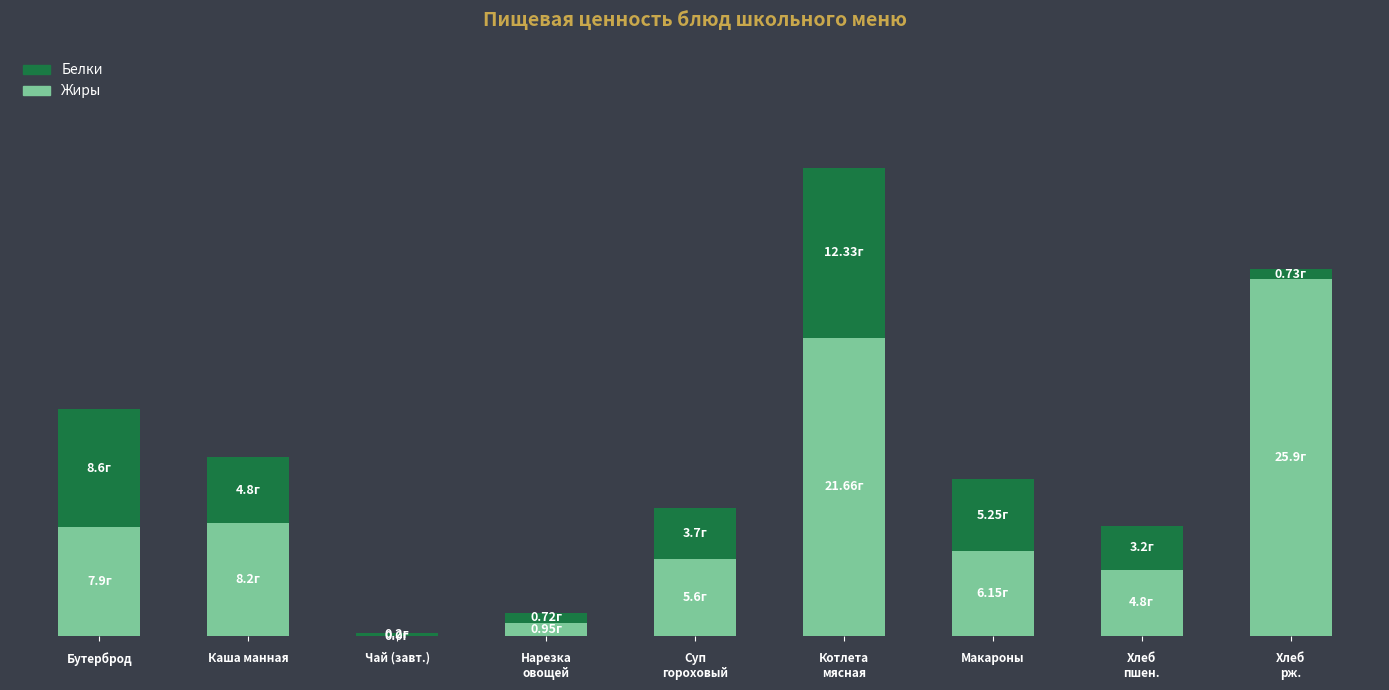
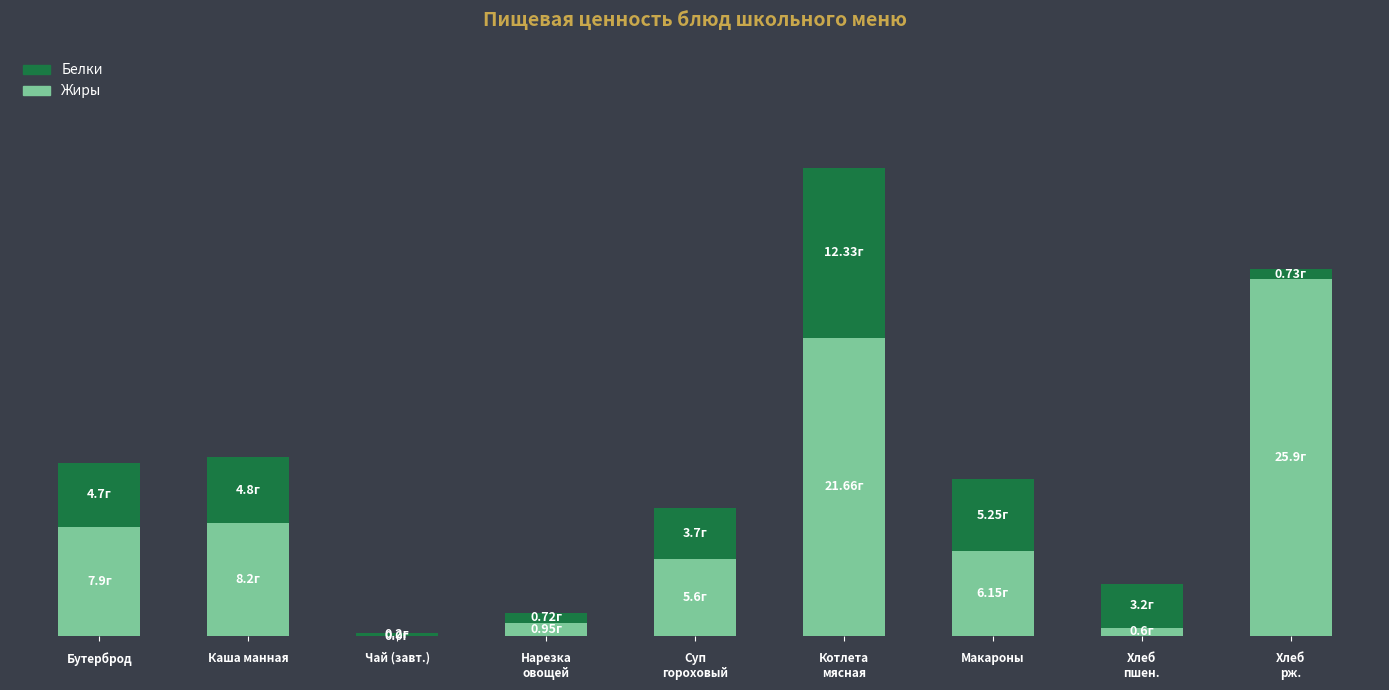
Белки, Бутерброд: 8.6г -> 4.7г
Жиры, Хлеб пшен.: 4.8г -> 0.6г
